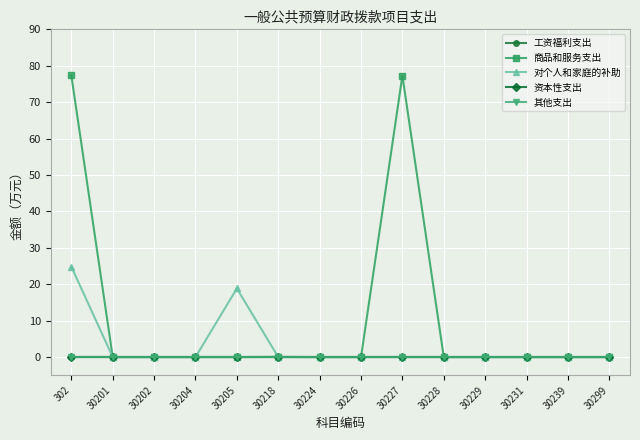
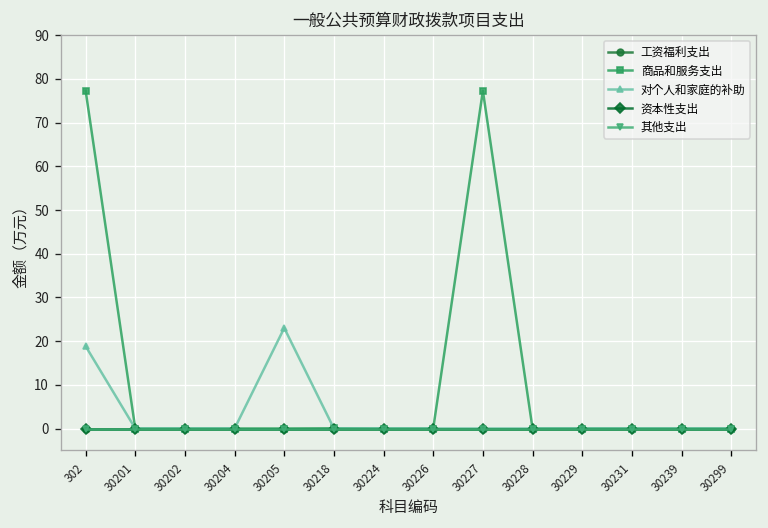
对个人和家庭的补助, 302: 25 -> 19
对个人和家庭的补助, 30205: 19 -> 23
